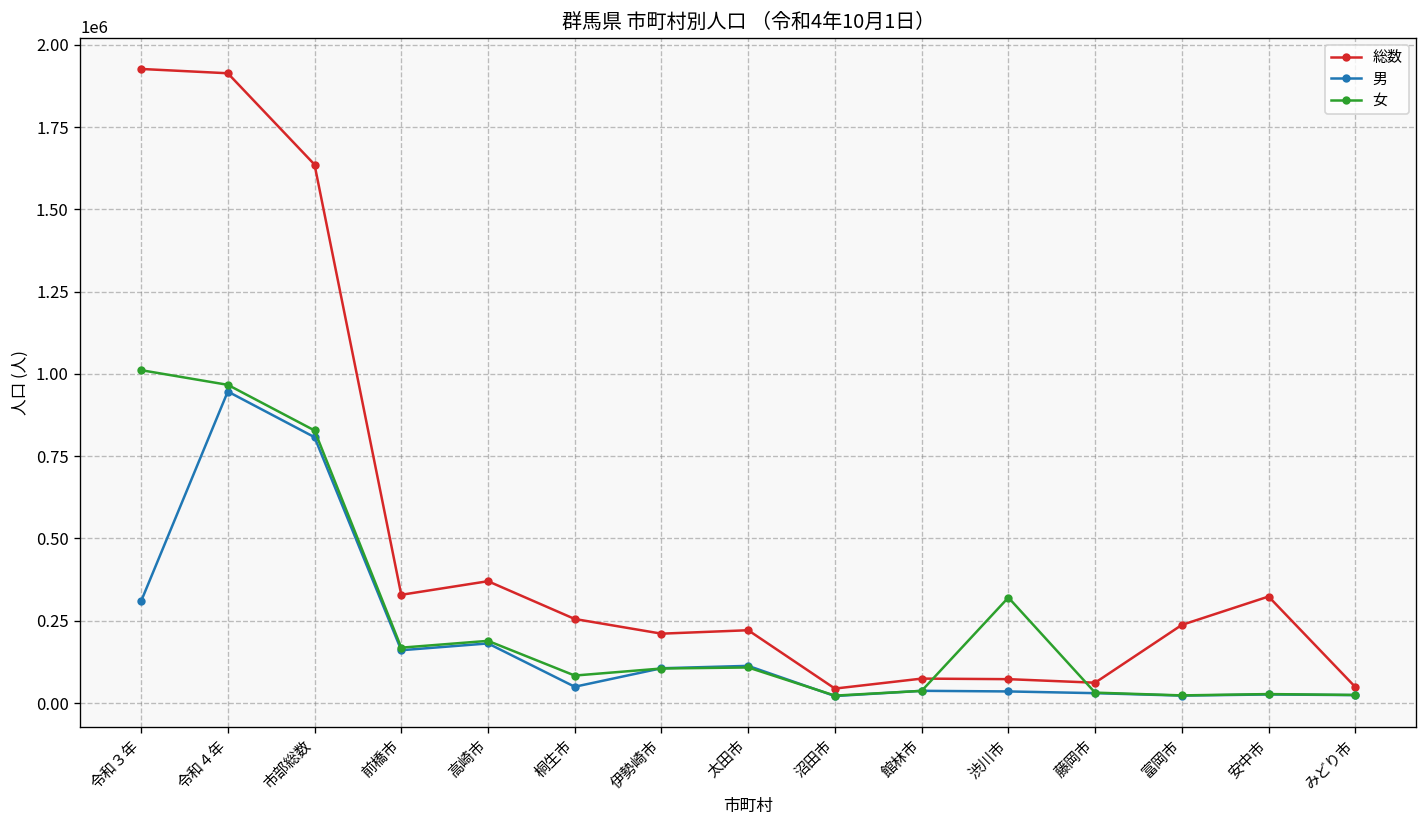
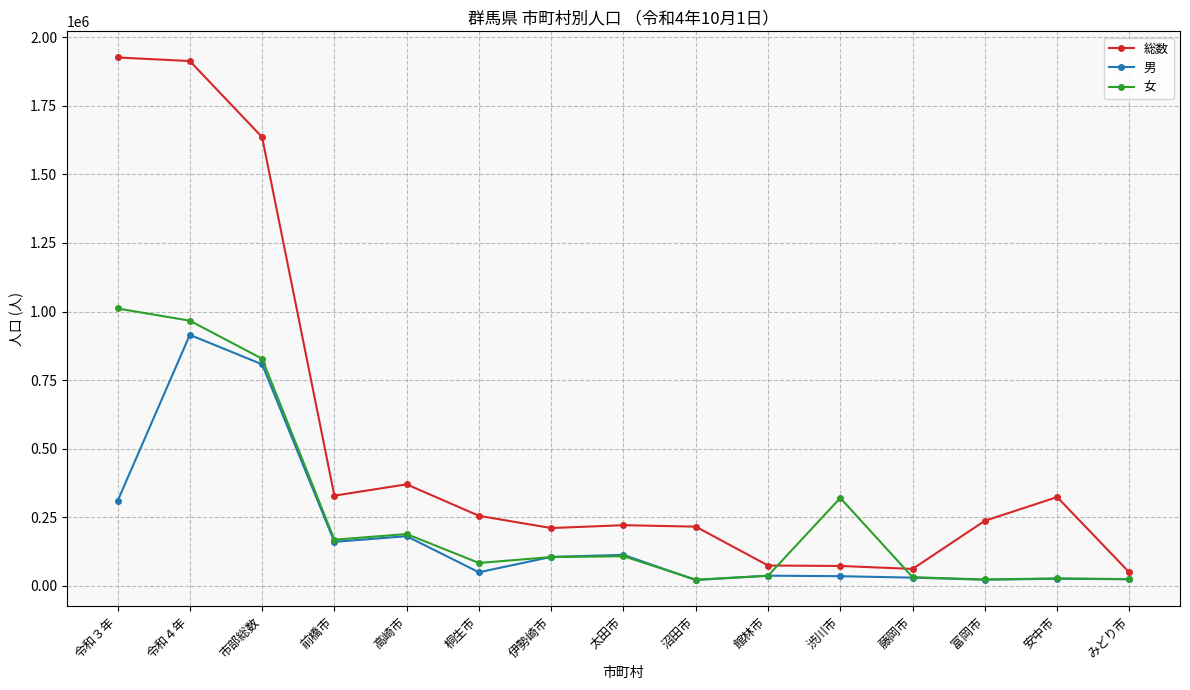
男, 令和４年: 950000 -> 920000
総数, 沼田市: 40000 -> 220000
